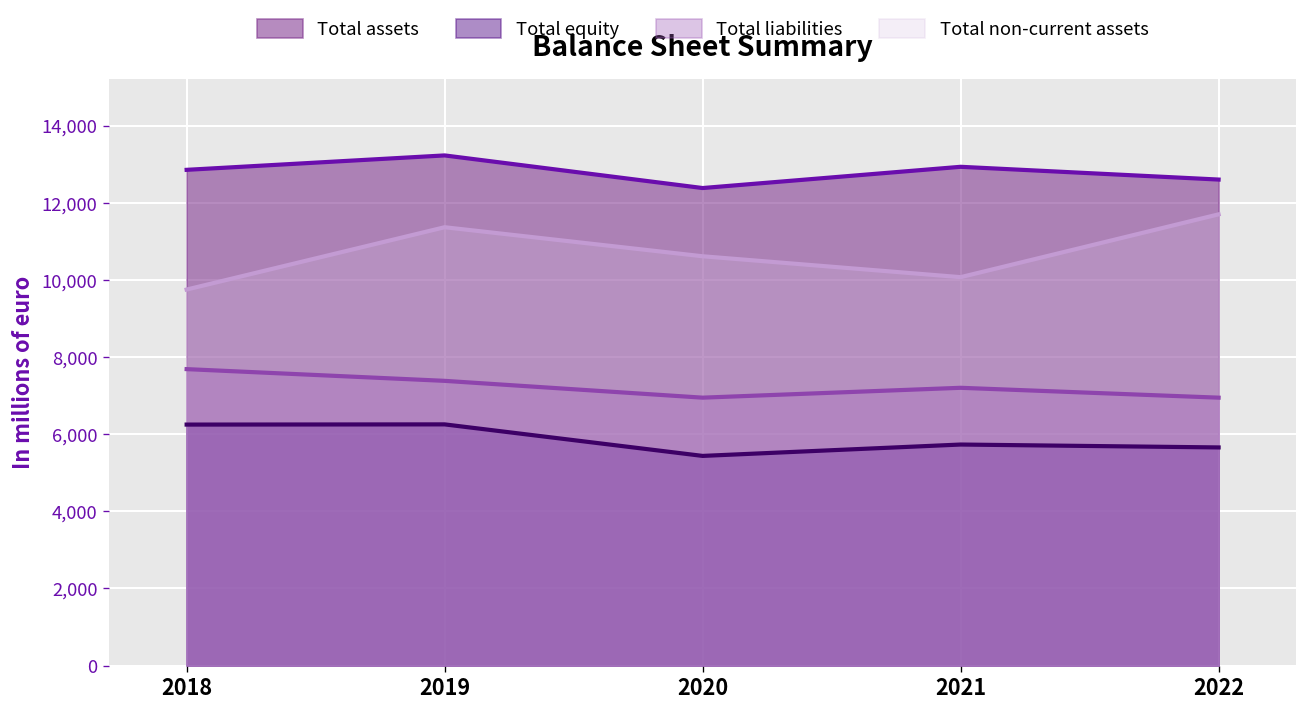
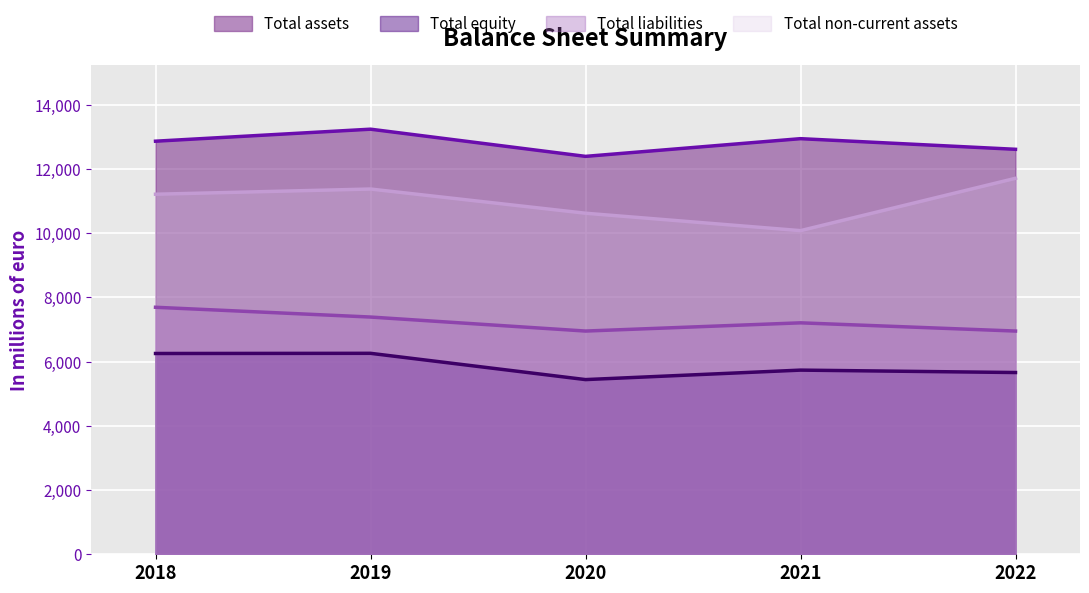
Total non-current assets, 2018: 9,800 -> 11,200
